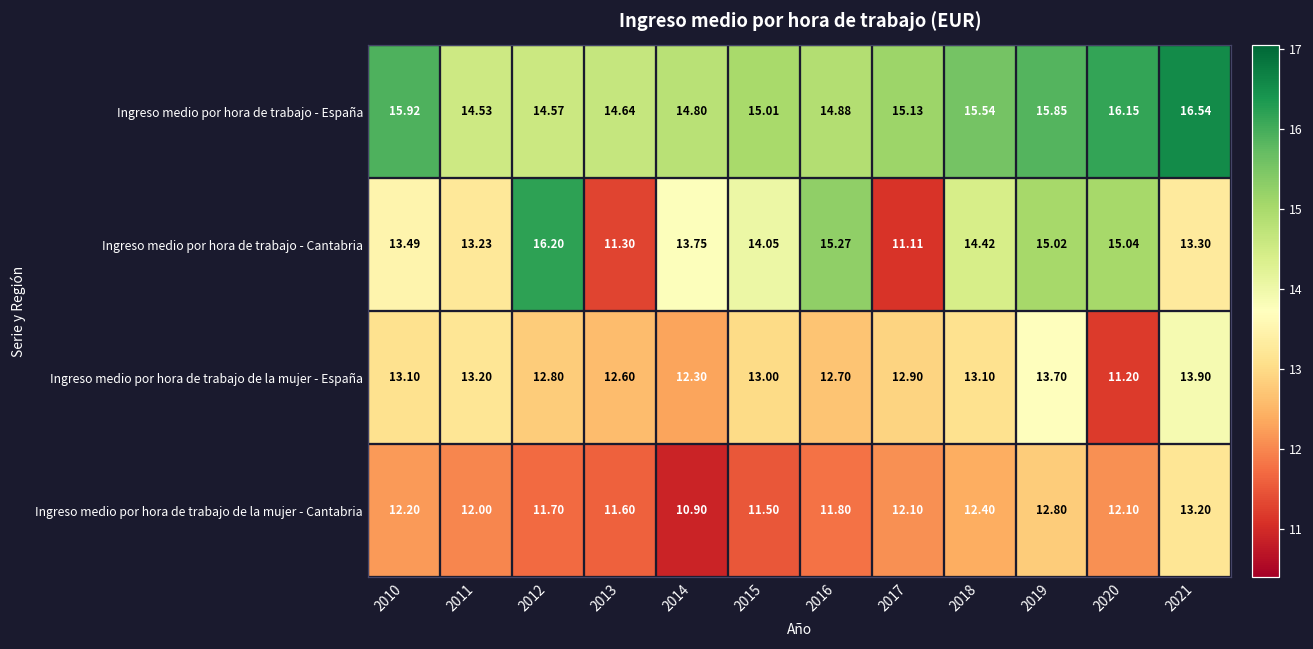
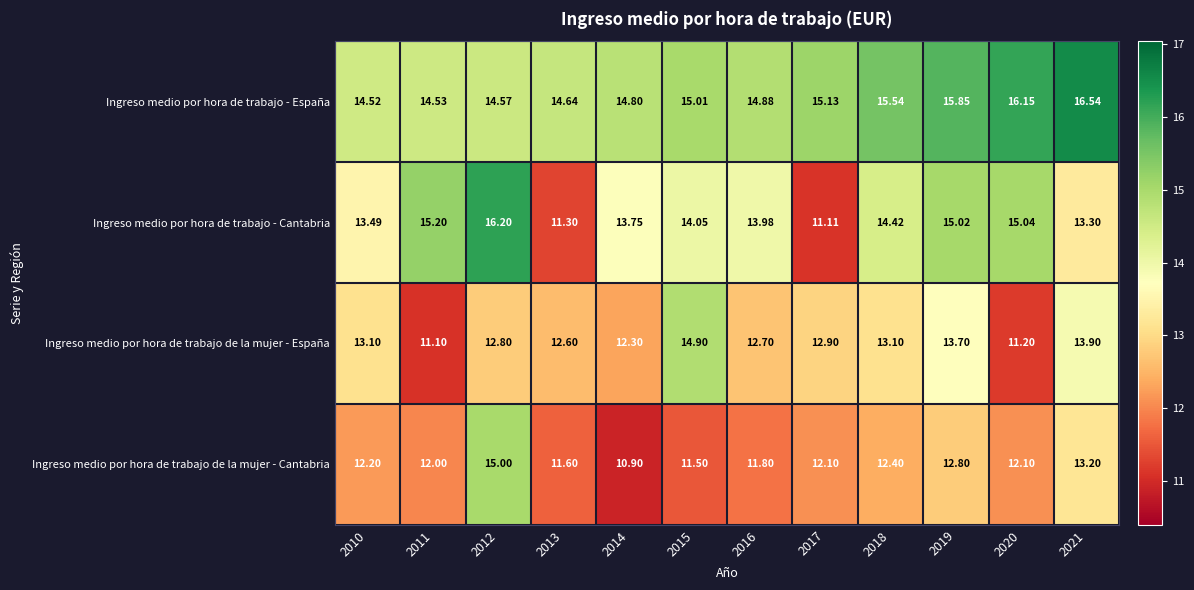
Ingreso medio por hora de trabajo - España, 2010: 15.92 -> 14.52
Ingreso medio por hora de trabajo - Cantabria, 2011: 13.23 -> 15.20
Ingreso medio por hora de trabajo - Cantabria, 2016: 15.27 -> 13.98
Ingreso medio por hora de trabajo de la mujer - España, 2011: 13.20 -> 11.10
Ingreso medio por hora de trabajo de la mujer - España, 2015: 13.00 -> 14.90
Ingreso medio por hora de trabajo de la mujer - Cantabria, 2012: 11.70 -> 15.00
